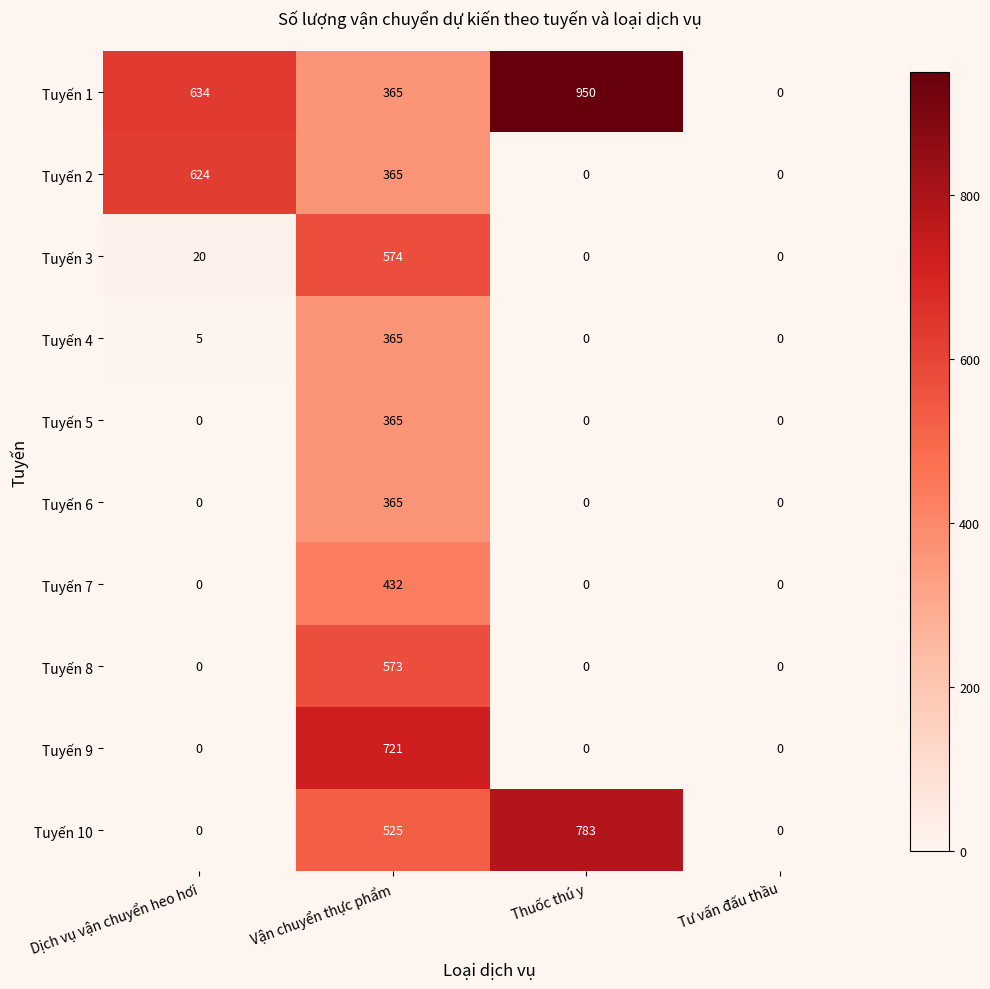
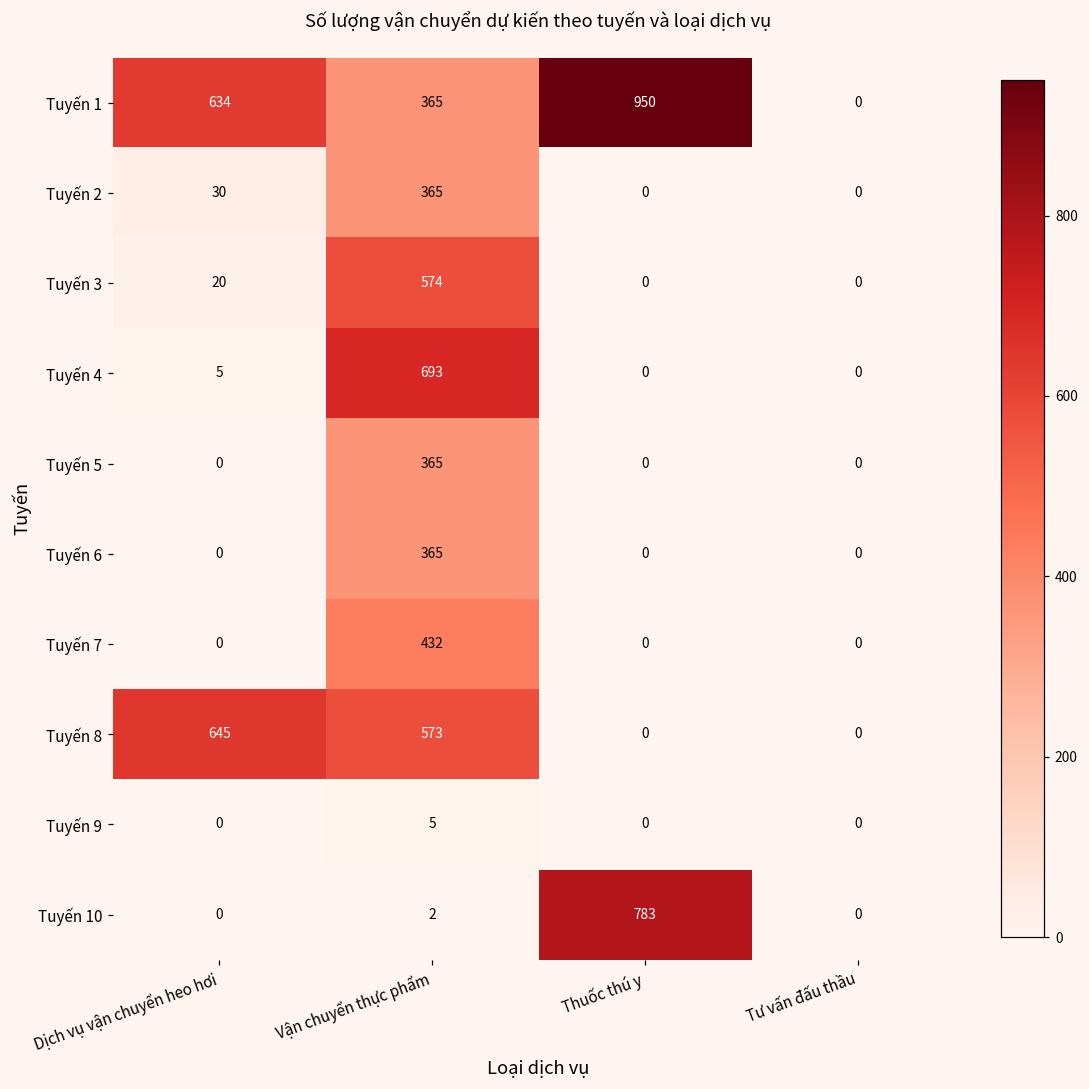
Tuyến 2, Dịch vụ vận chuyển heo hơi: 624 -> 30
Tuyến 4, Vận chuyển thực phẩm: 365 -> 693
Tuyến 8, Dịch vụ vận chuyển heo hơi: 0 -> 645
Tuyến 9, Vận chuyển thực phẩm: 721 -> 5
Tuyến 10, Vận chuyển thực phẩm: 525 -> 2
